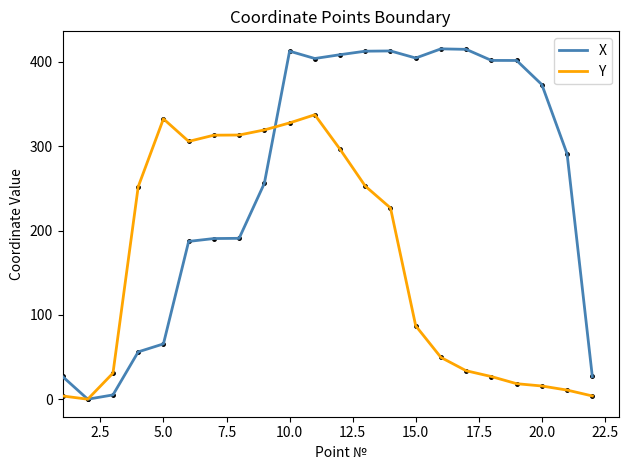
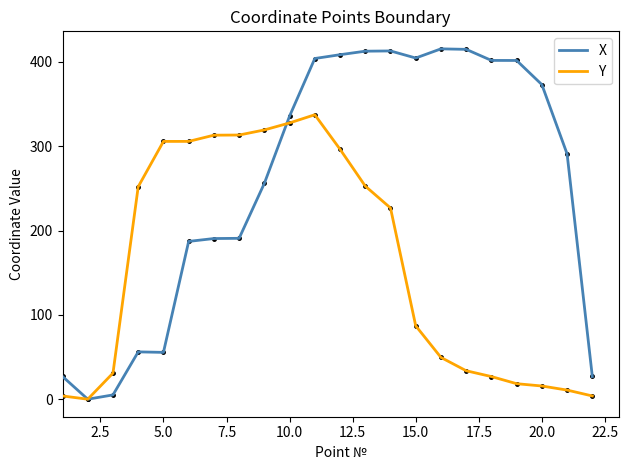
X, 5.0: 70 -> 60
Y, 5.0: 330 -> 310
X, 10.0: 410 -> 340
